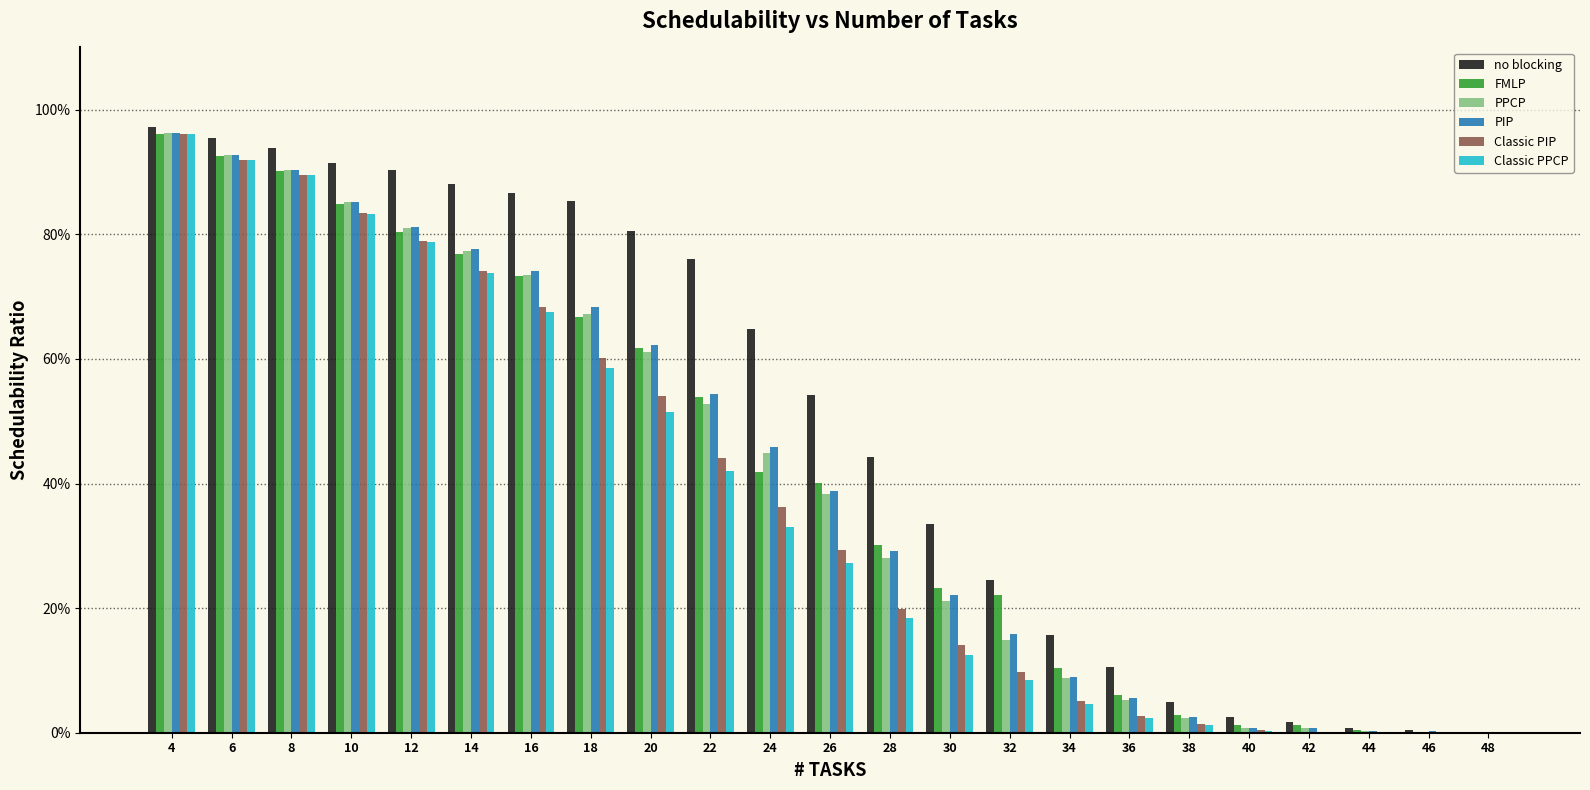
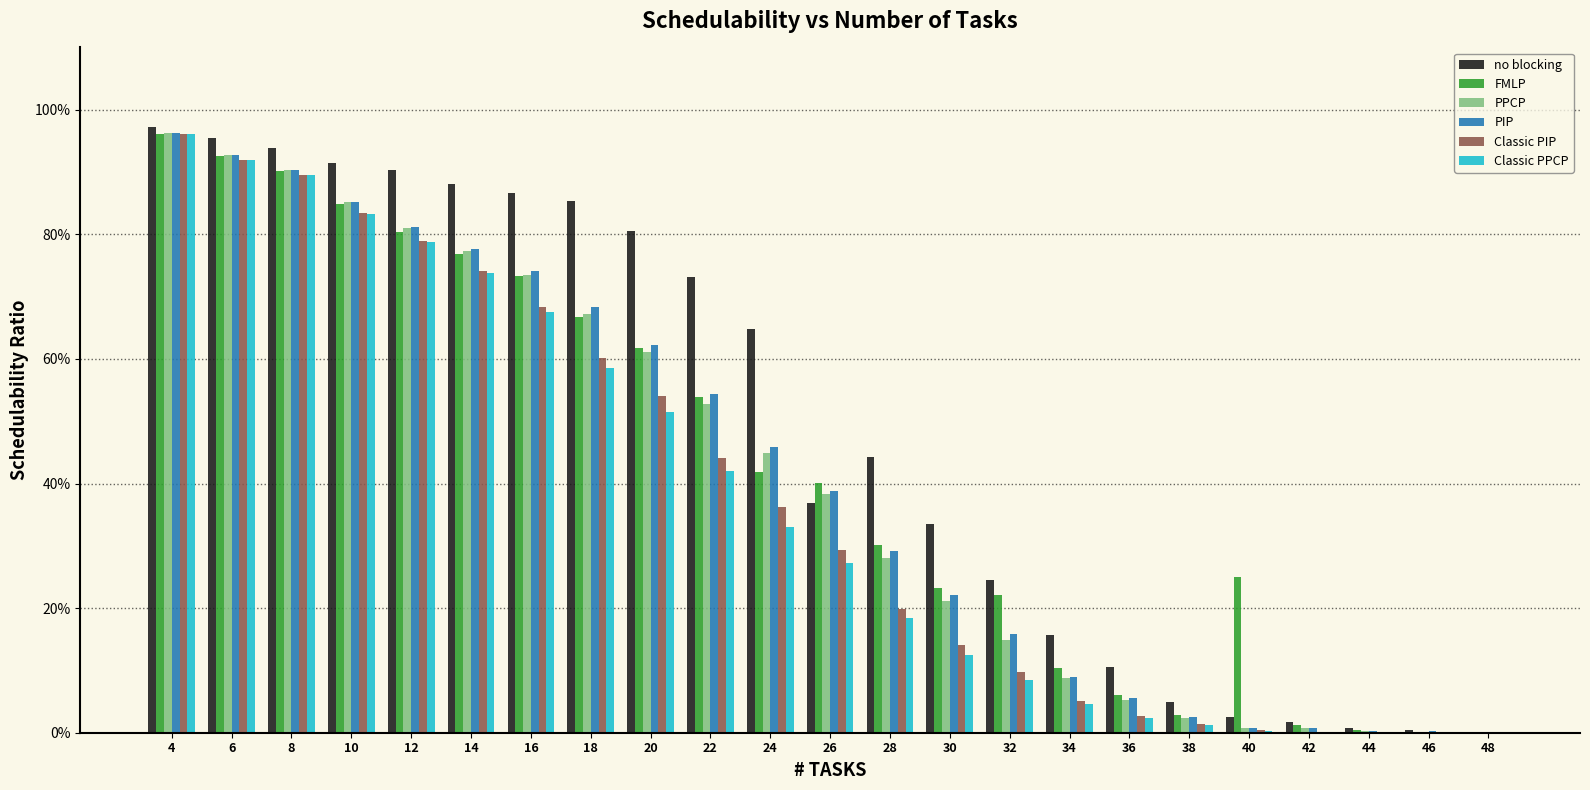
no blocking, 22: 76% -> 73%
no blocking, 26: 54% -> 37%
FMLP, 40: 1% -> 25%
